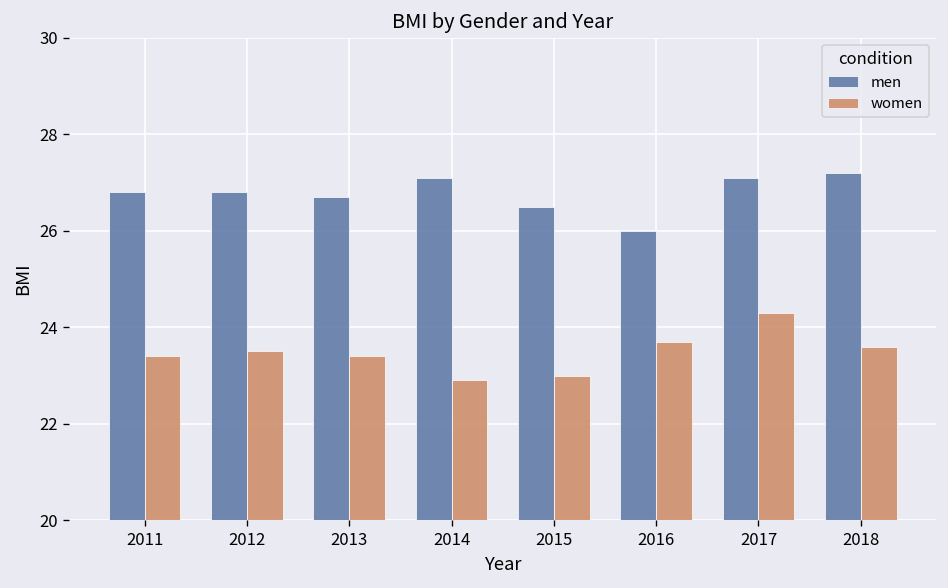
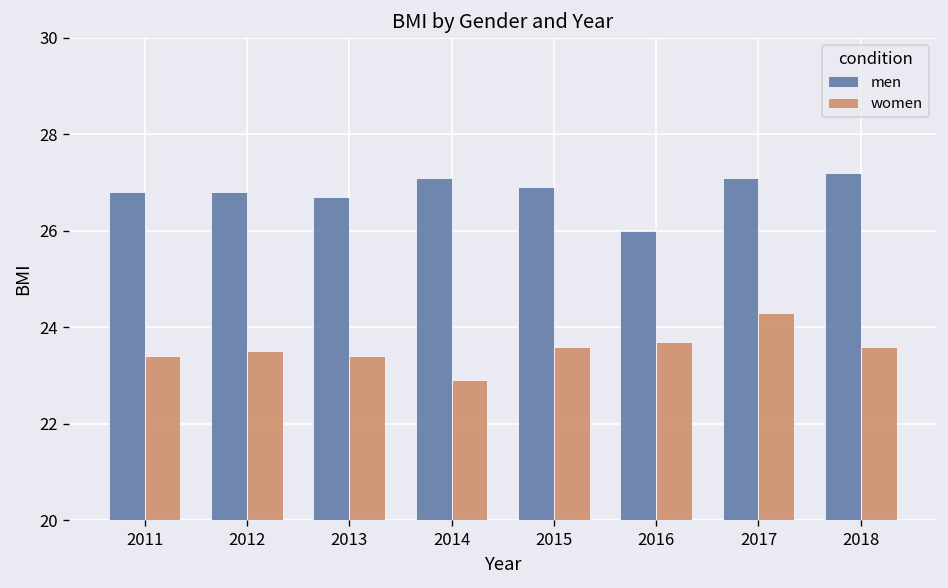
men, 2015: 26.5 -> 26.9
women, 2015: 23.0 -> 23.6
